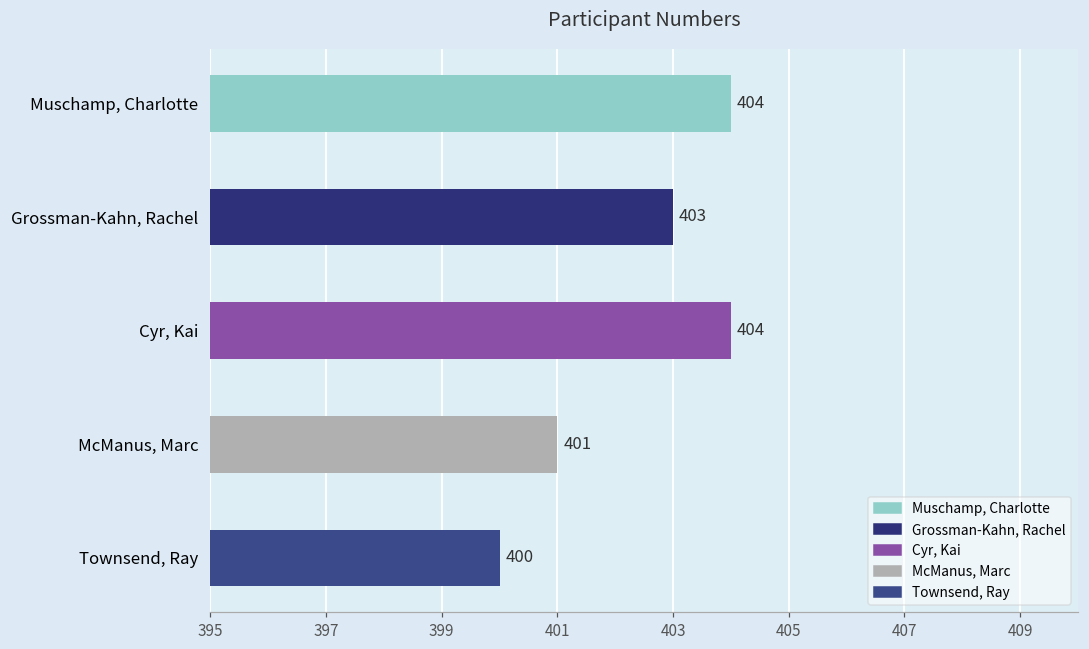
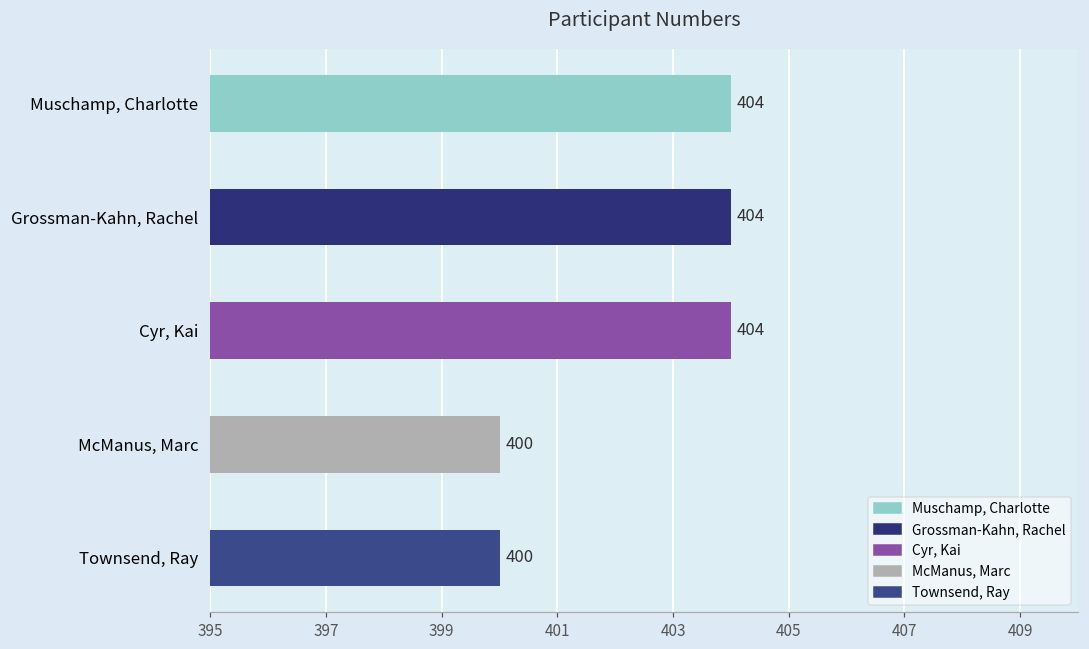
Grossman-Kahn, Rachel: 403 -> 404
McManus, Marc: 401 -> 400
